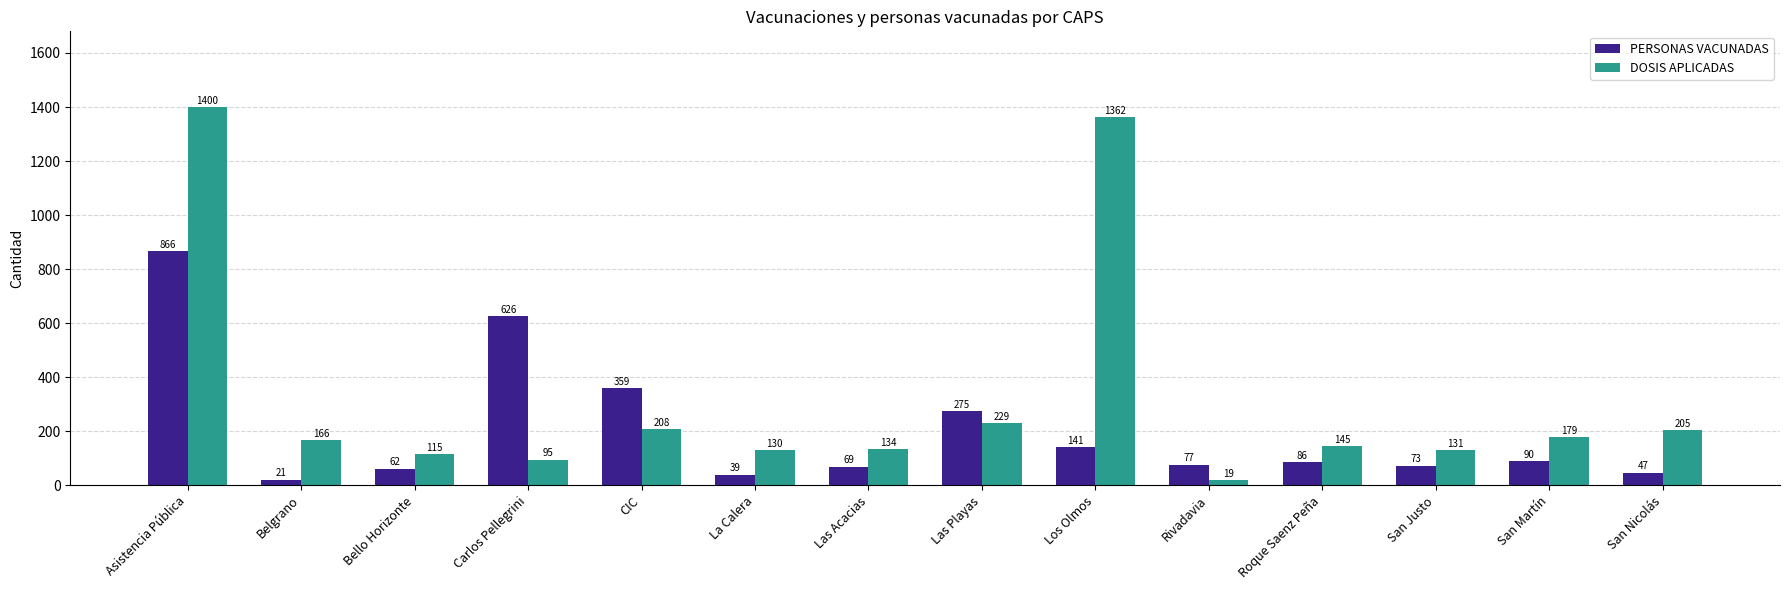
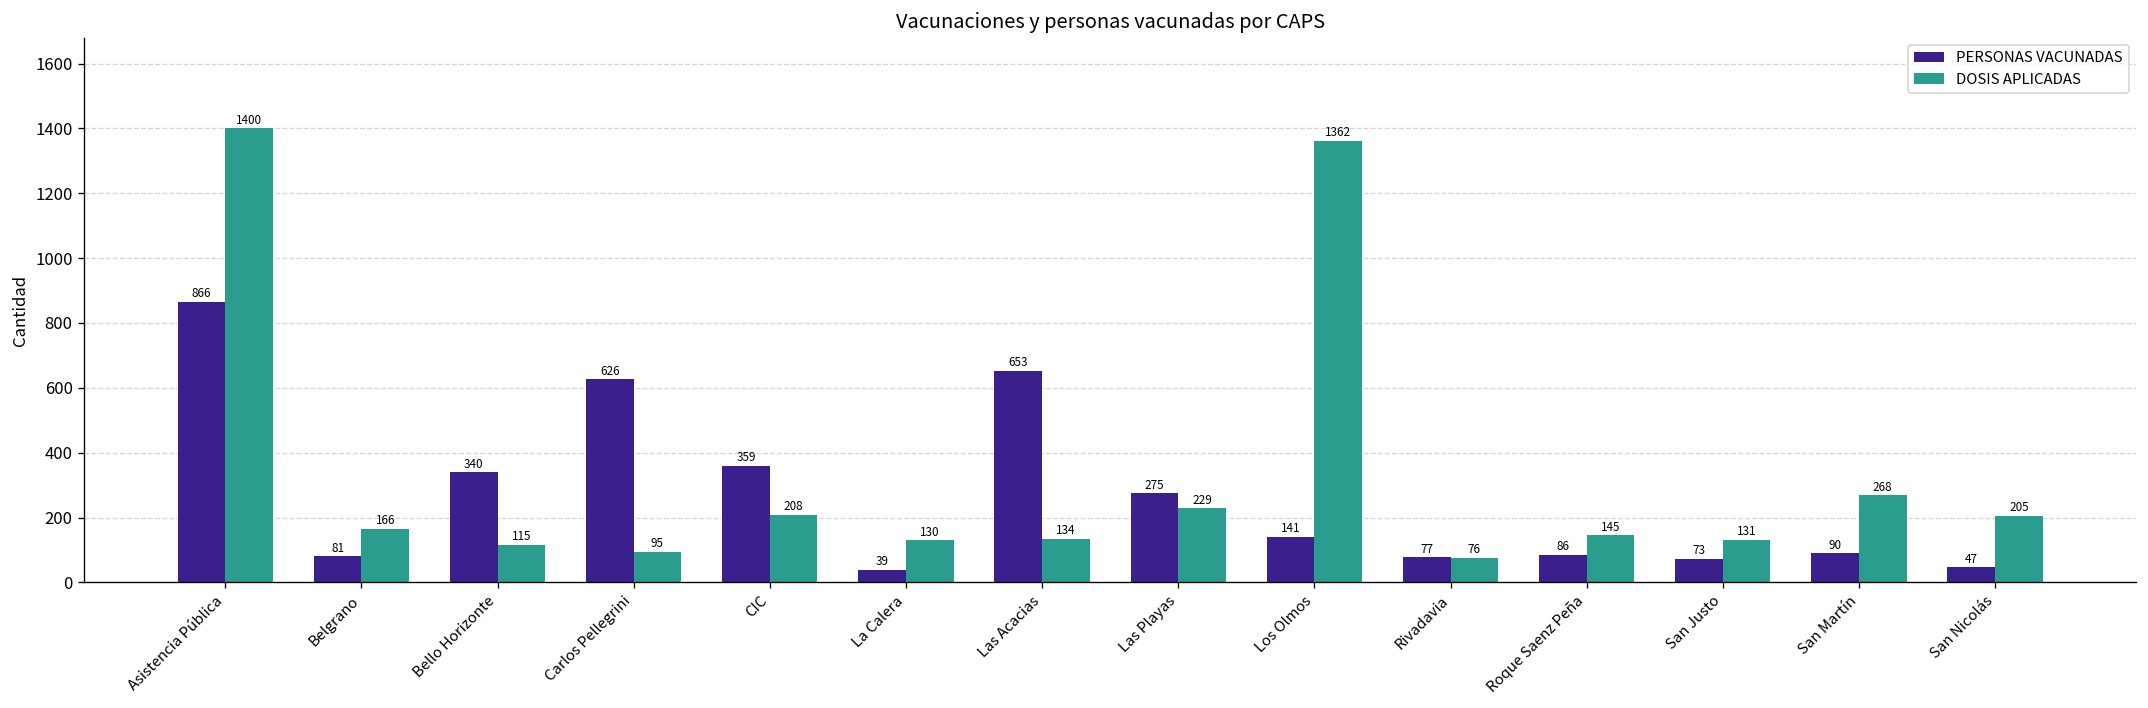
PERSONAS VACUNADAS, Belgrano: 21 -> 81
PERSONAS VACUNADAS, Bello Horizonte: 62 -> 340
PERSONAS VACUNADAS, Las Acacias: 69 -> 653
DOSIS APLICADAS, Rivadavia: 19 -> 76
DOSIS APLICADAS, San Martín: 179 -> 268
